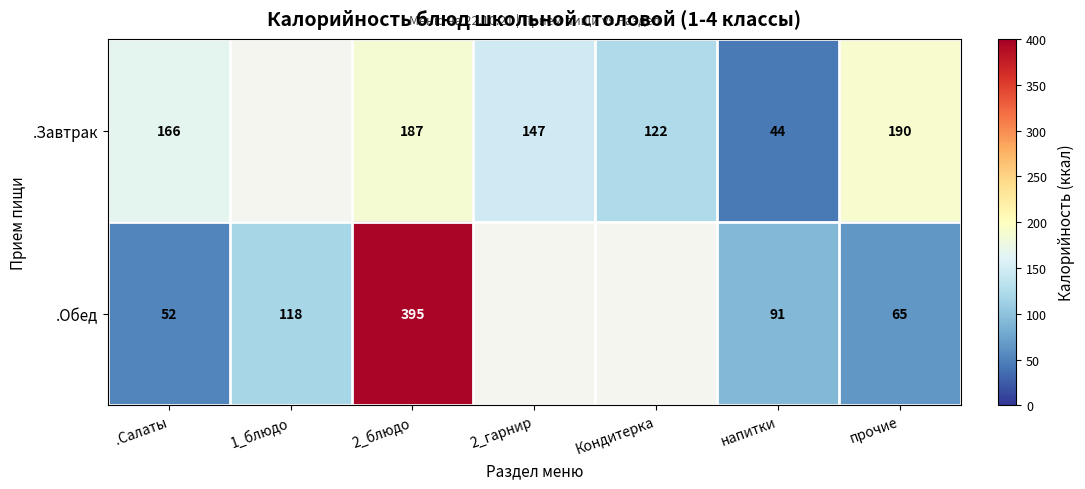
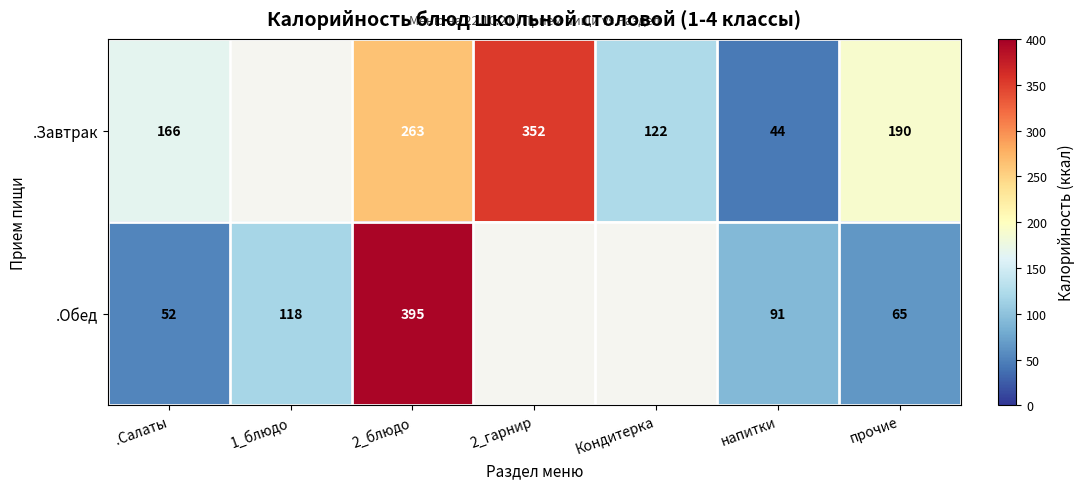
.Завтрак, 2_блюдо: 187 -> 263
.Завтрак, 2_гарнир: 147 -> 352
